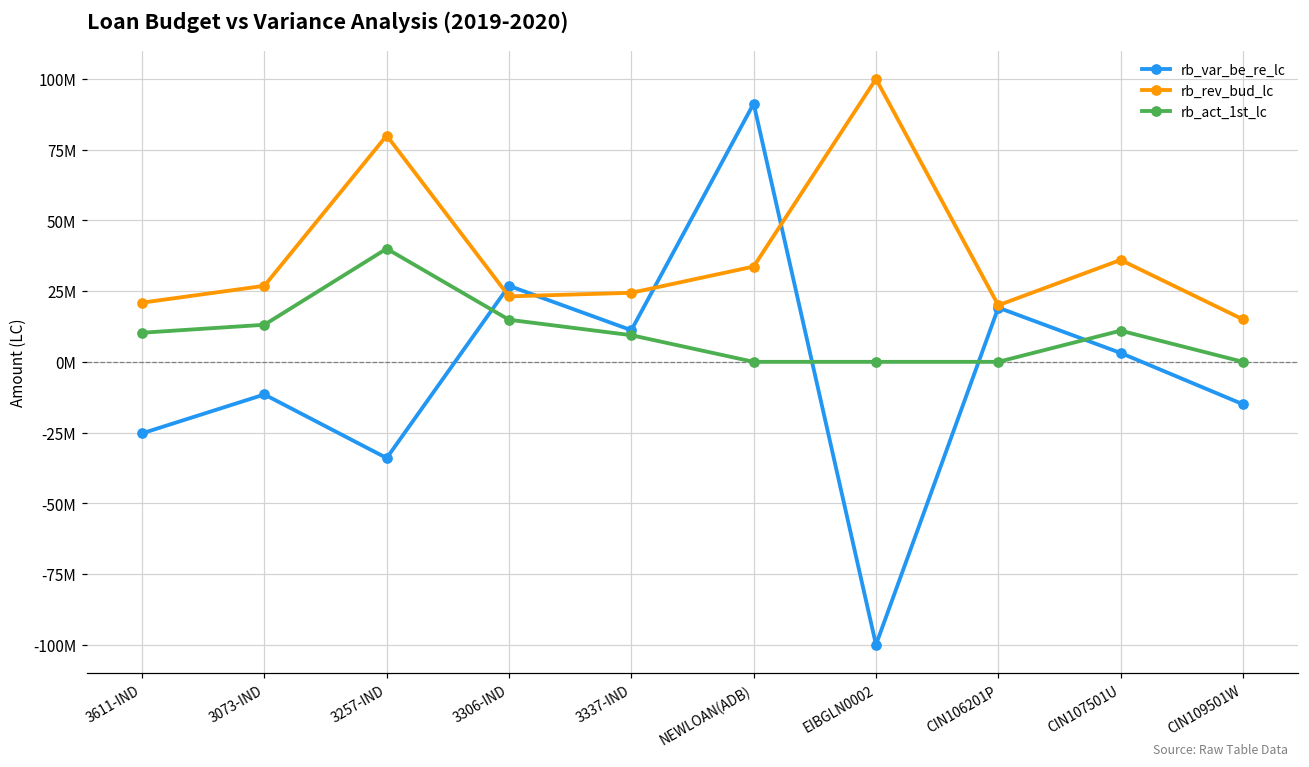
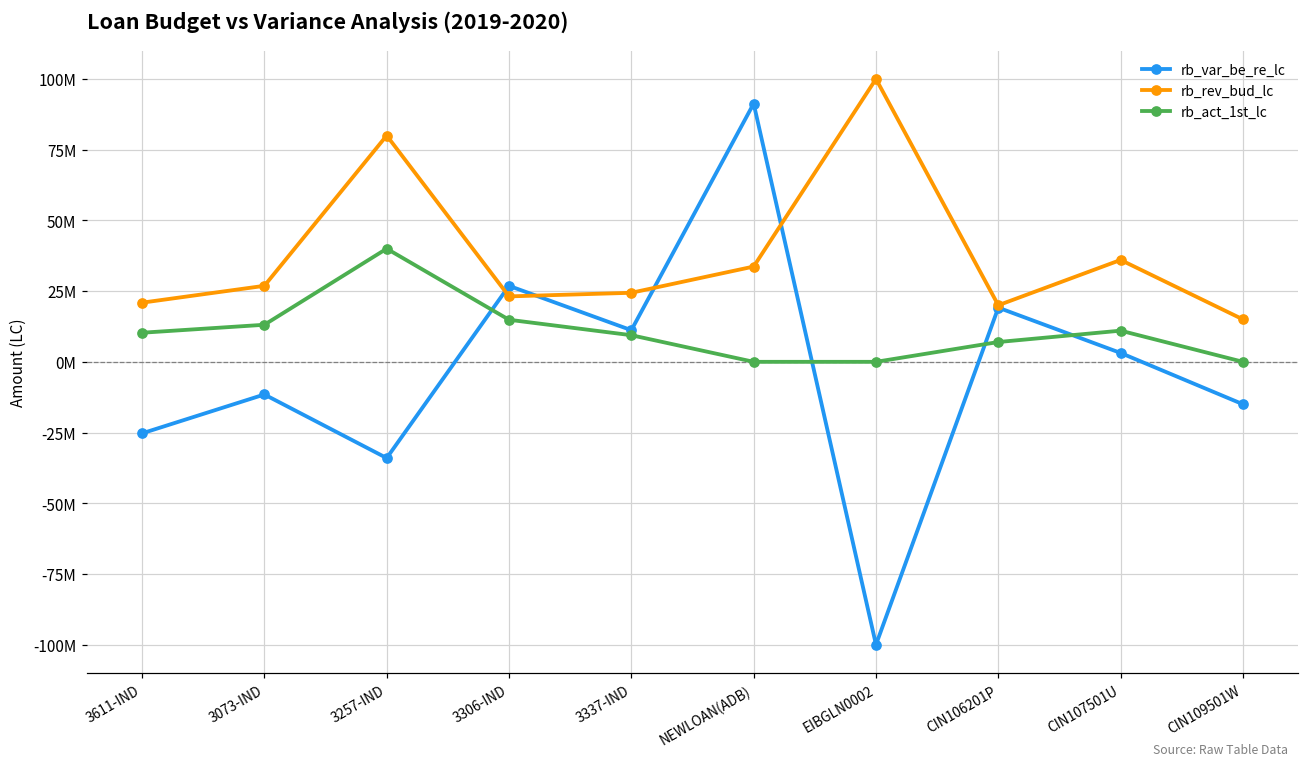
rb_act_1st_lc, CIN106201P: 0 -> 7000000
